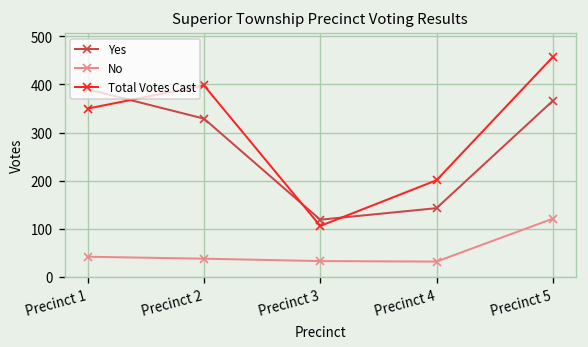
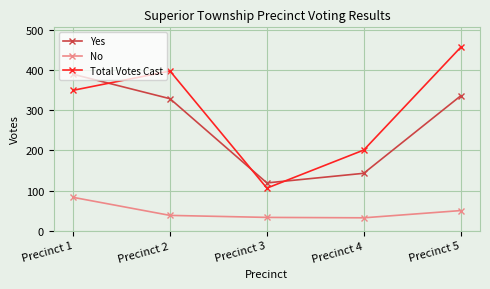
No, Precinct 1: 40 -> 80
Yes, Precinct 5: 370 -> 340
No, Precinct 5: 120 -> 50
